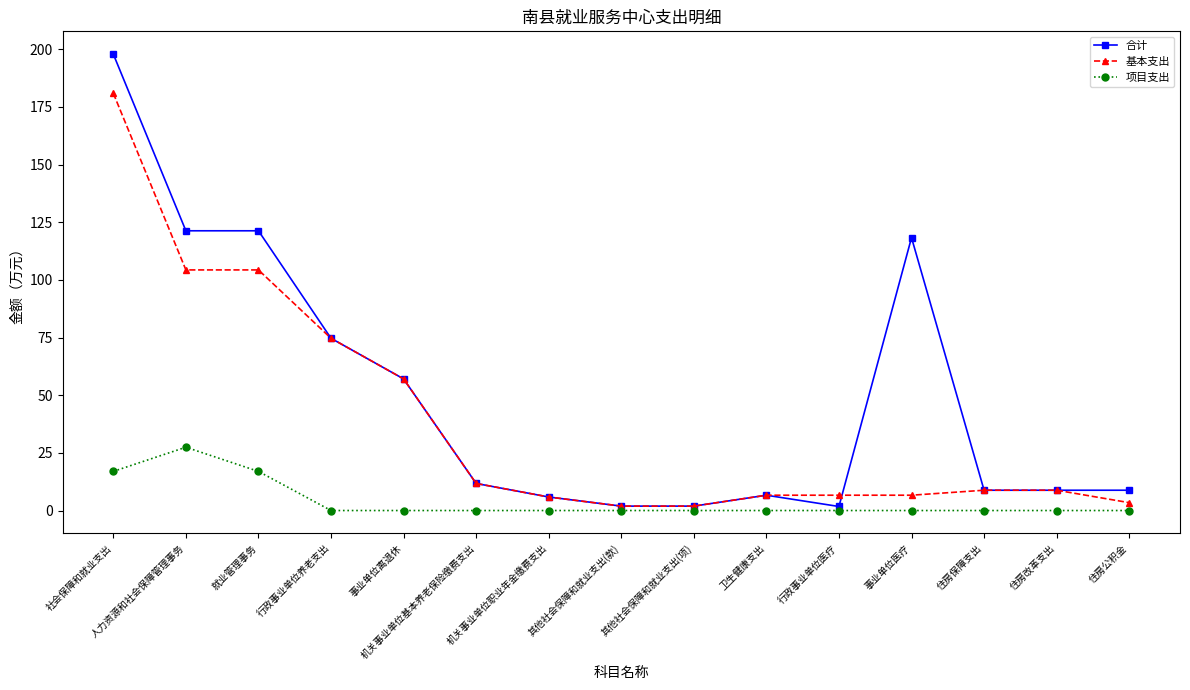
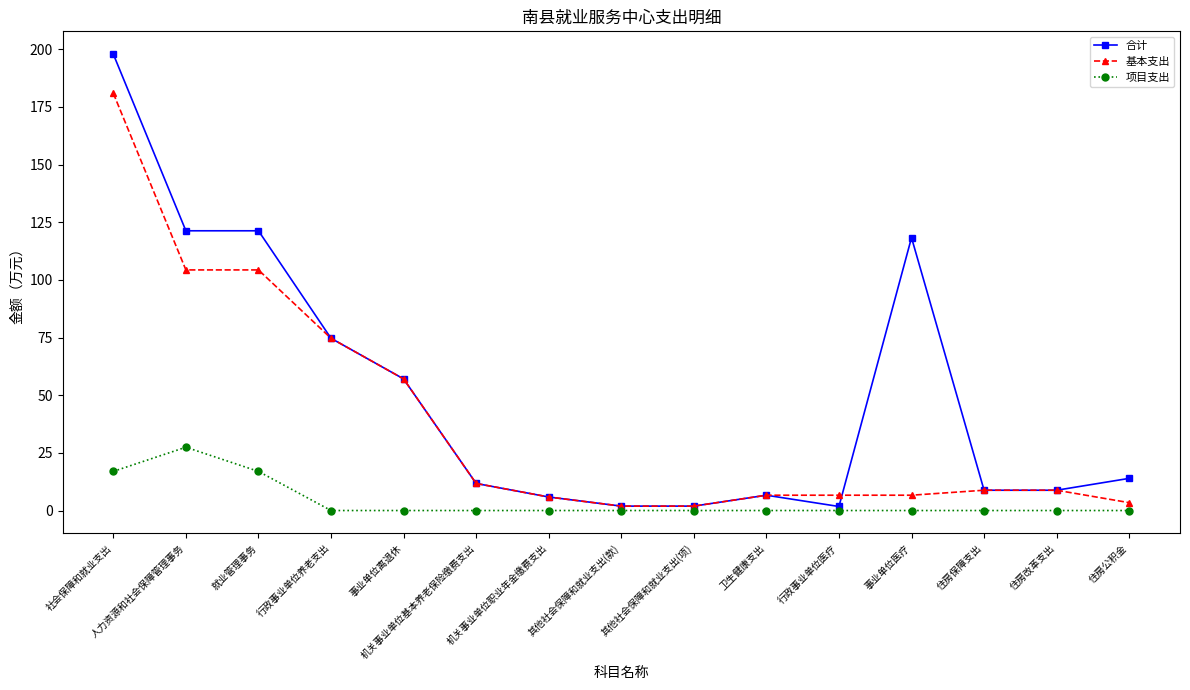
合计, 住房公积金: 9 -> 14
